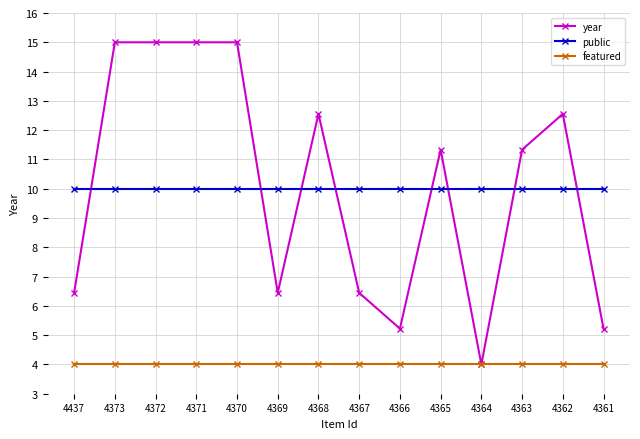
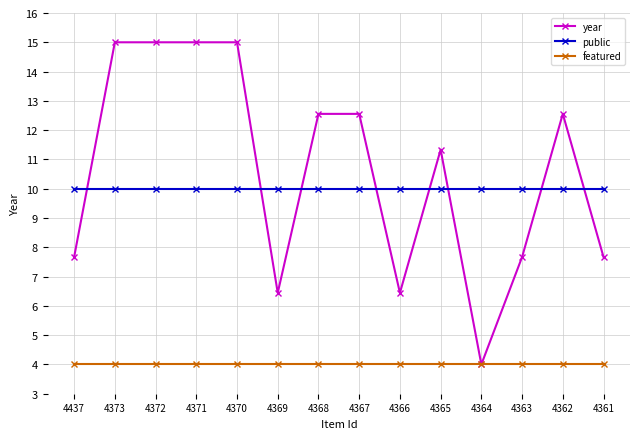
year, 4437: 6.4 -> 7.7
year, 4367: 6.4 -> 12.6
year, 4366: 5.2 -> 6.4
year, 4363: 11.3 -> 7.7
year, 4361: 5.2 -> 7.7
